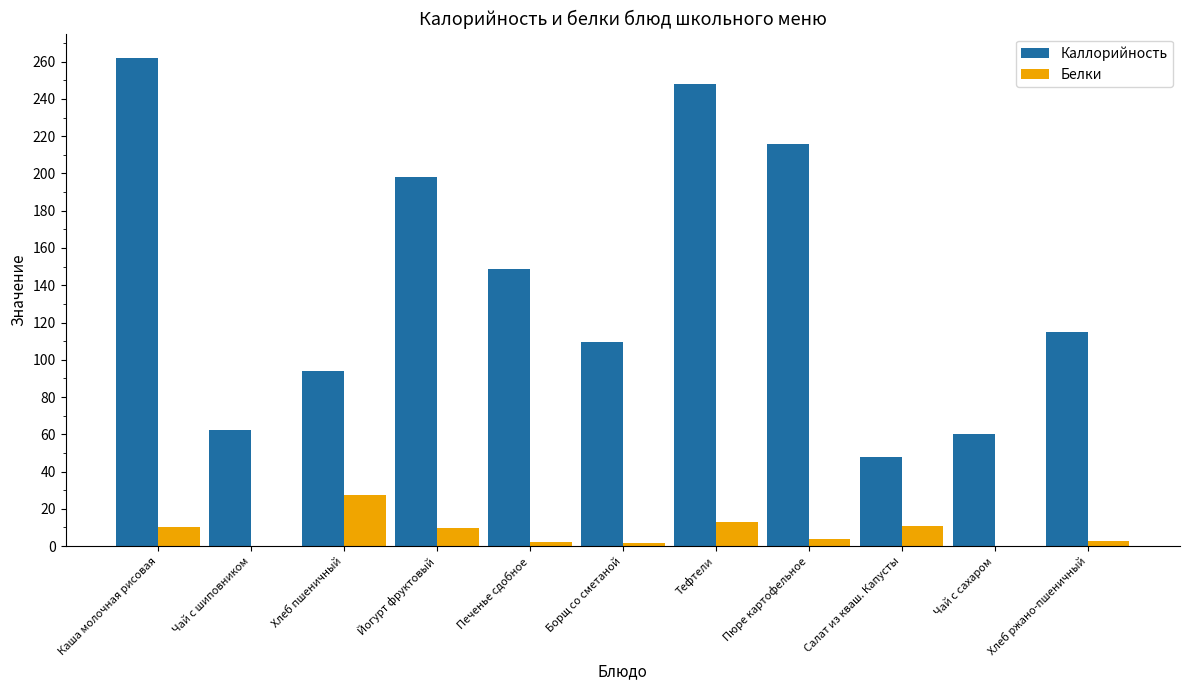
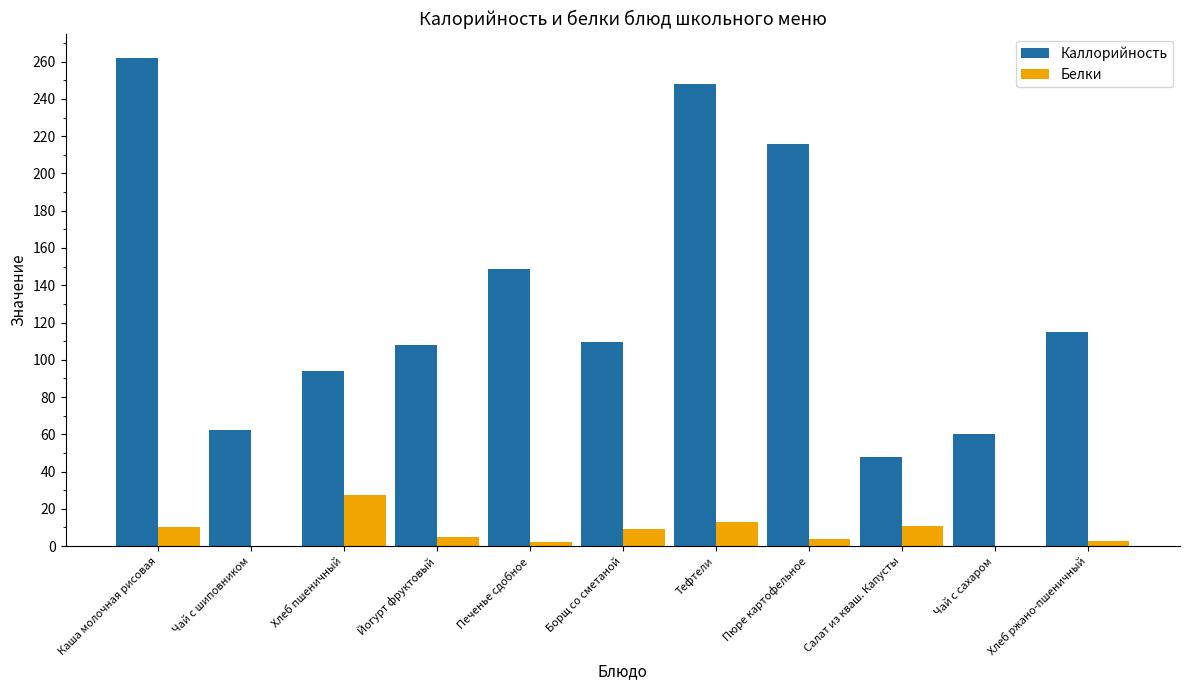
Каллорийность, Йогурт фруктовый: 198 -> 108
Белки, Йогурт фруктовый: 10 -> 5
Белки, Борщ со сметаной: 2 -> 9
